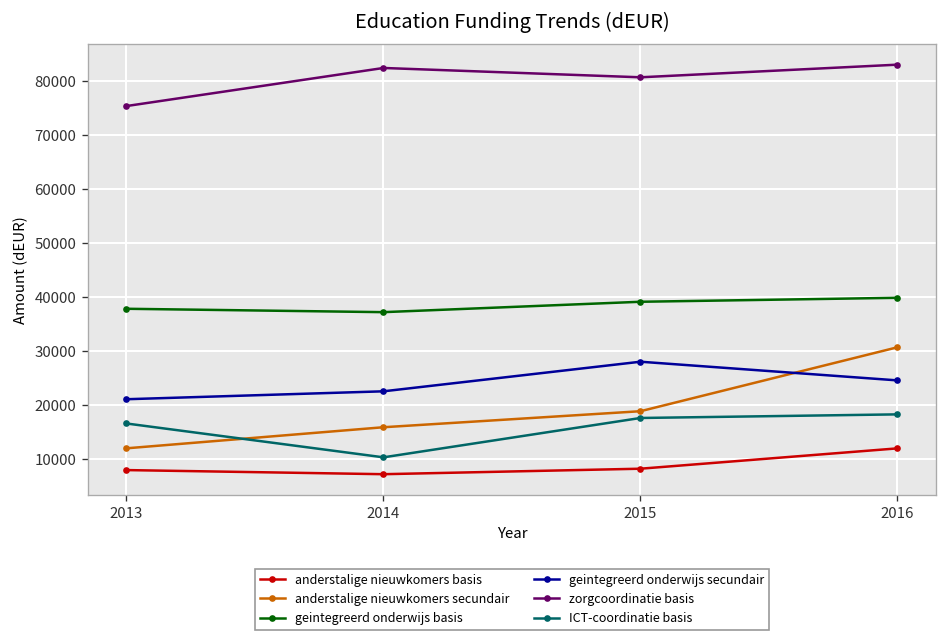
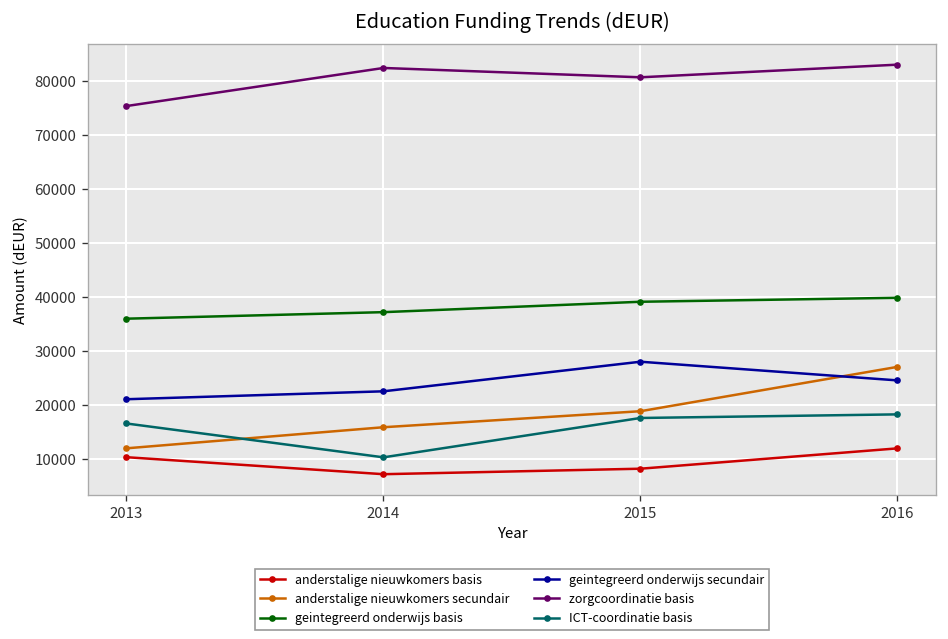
anderstalige nieuwkomers basis, 2013: 8000 -> 10000
geintegreerd onderwijs basis, 2013: 38000 -> 36000
anderstalige nieuwkomers secundair, 2016: 31000 -> 27000
